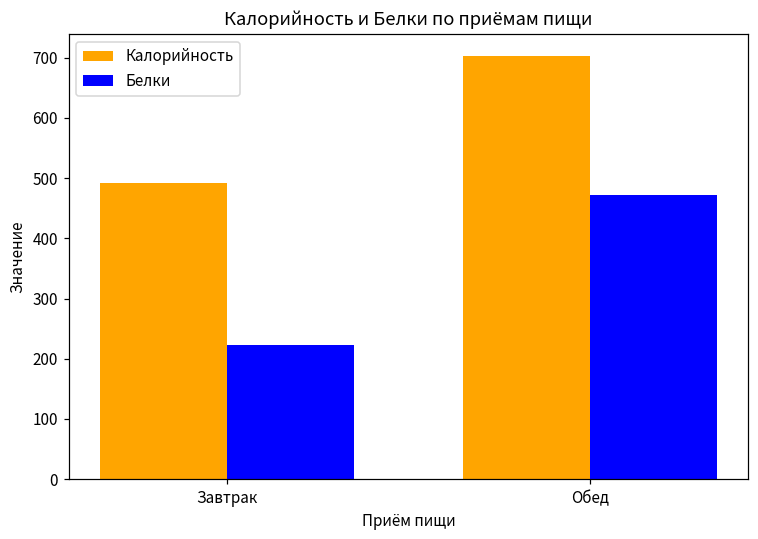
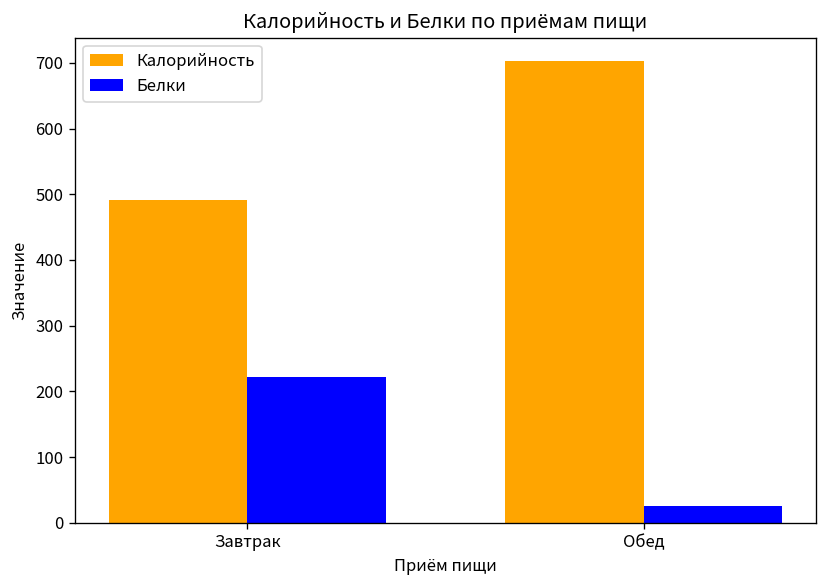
Белки, Обед: 470 -> 30
